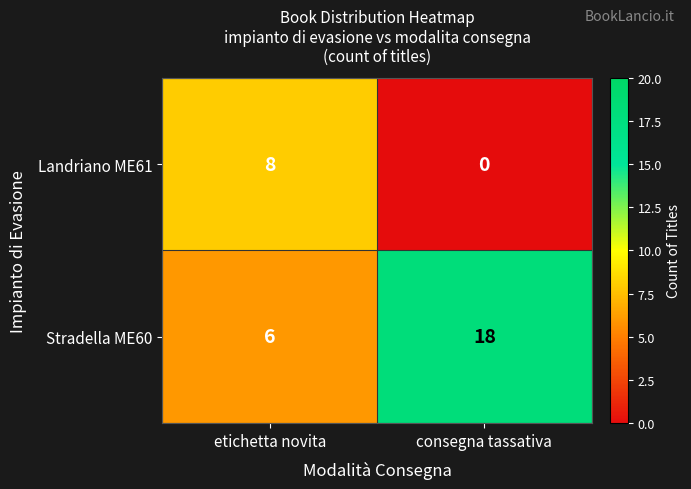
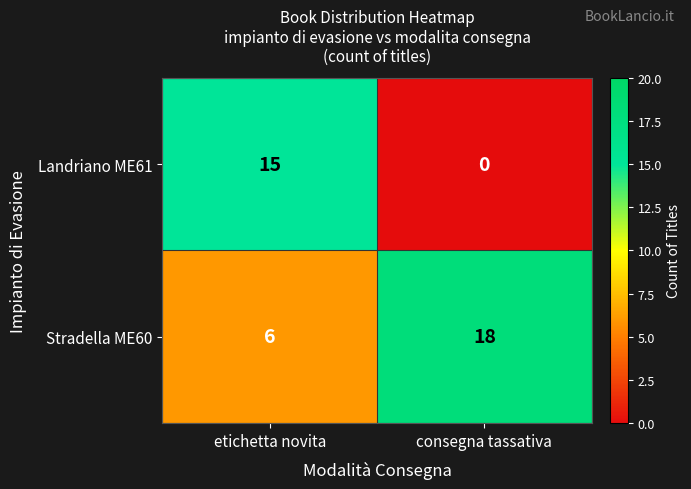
Landriano ME61, etichetta novita: 8 -> 15
